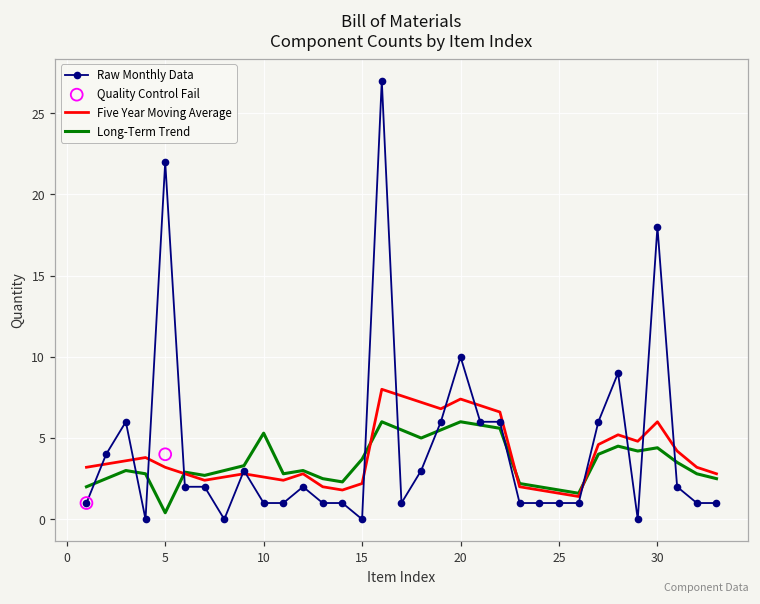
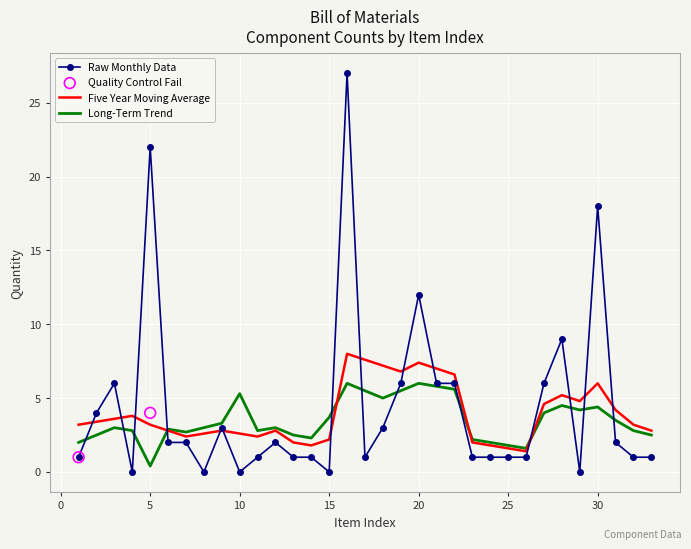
Raw Monthly Data, 10: 1 -> 0
Raw Monthly Data, 20: 10 -> 12
